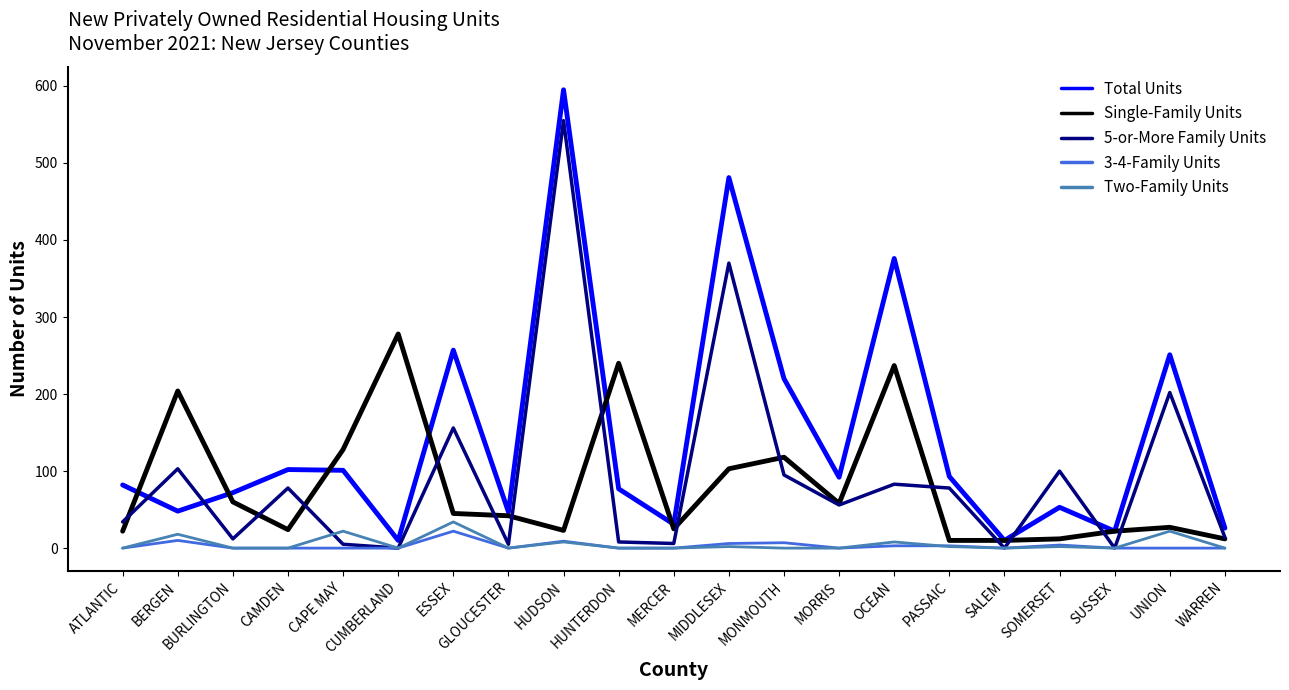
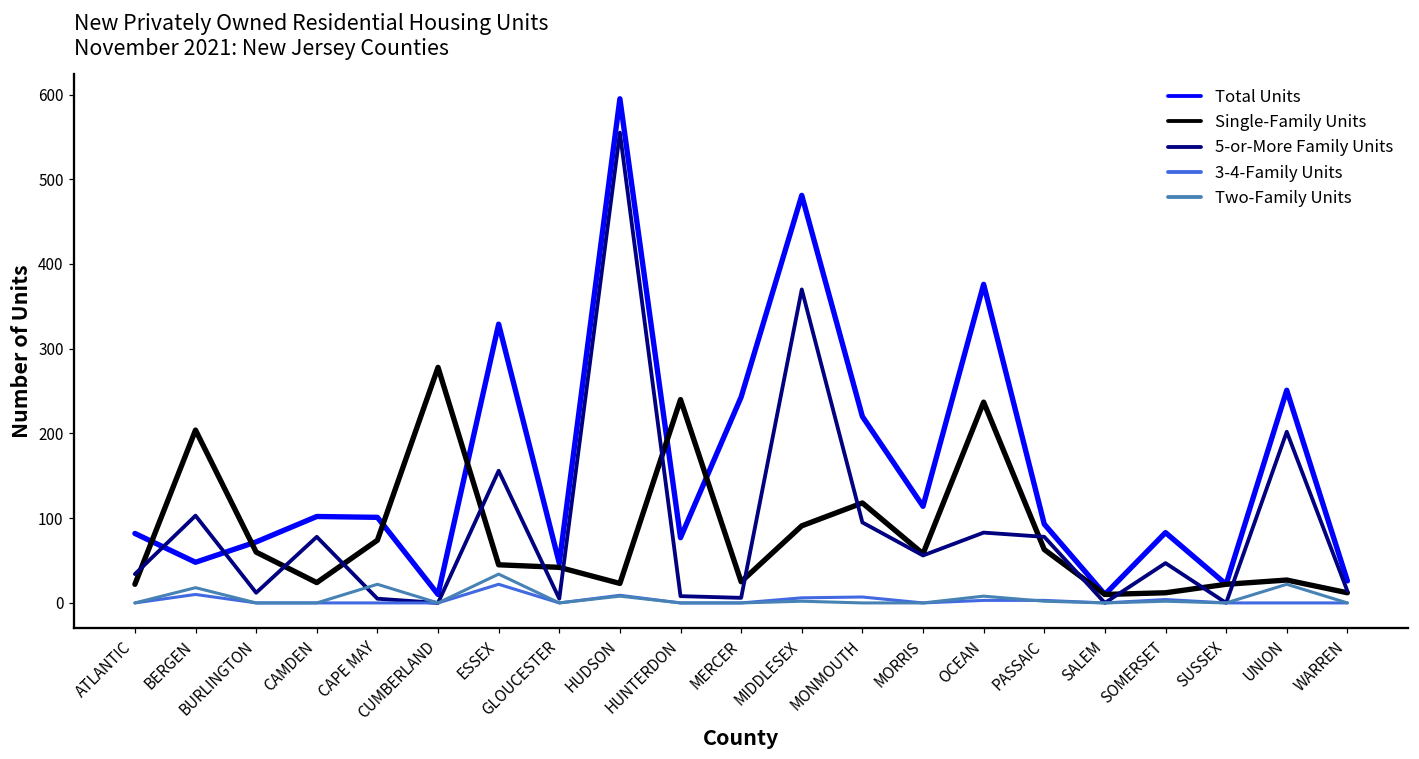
Single-Family Units, CAPE MAY: 130 -> 70
Total Units, ESSEX: 260 -> 330
Total Units, MERCER: 30 -> 240
Single-Family Units, MIDDLESEX: 100 -> 90
Total Units, MORRIS: 90 -> 110
Single-Family Units, PASSAIC: 10 -> 60
Total Units, SOMERSET: 50 -> 80
5-or-More Family Units, SOMERSET: 100 -> 50
